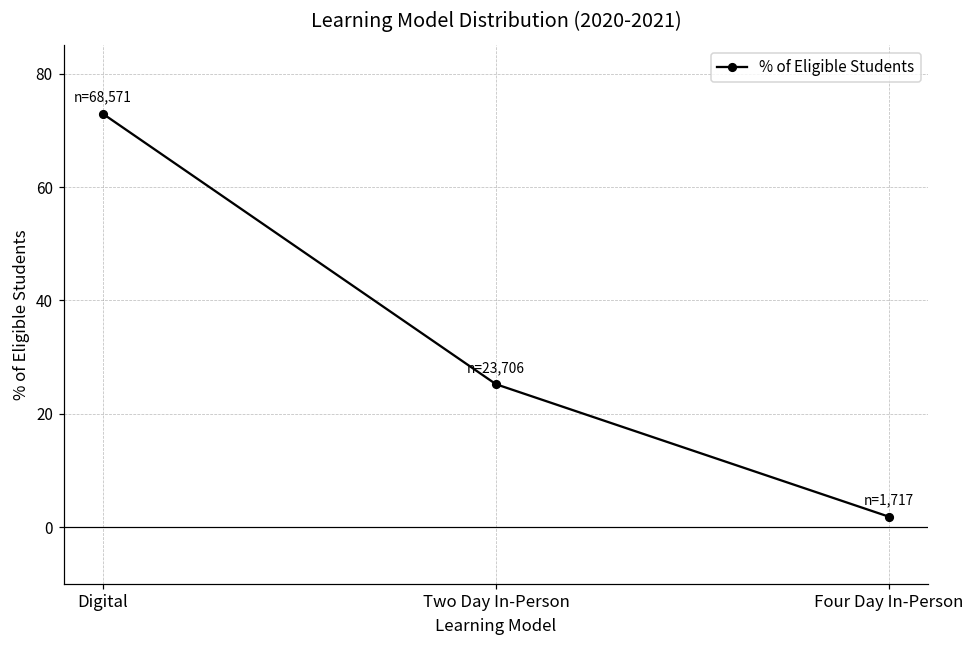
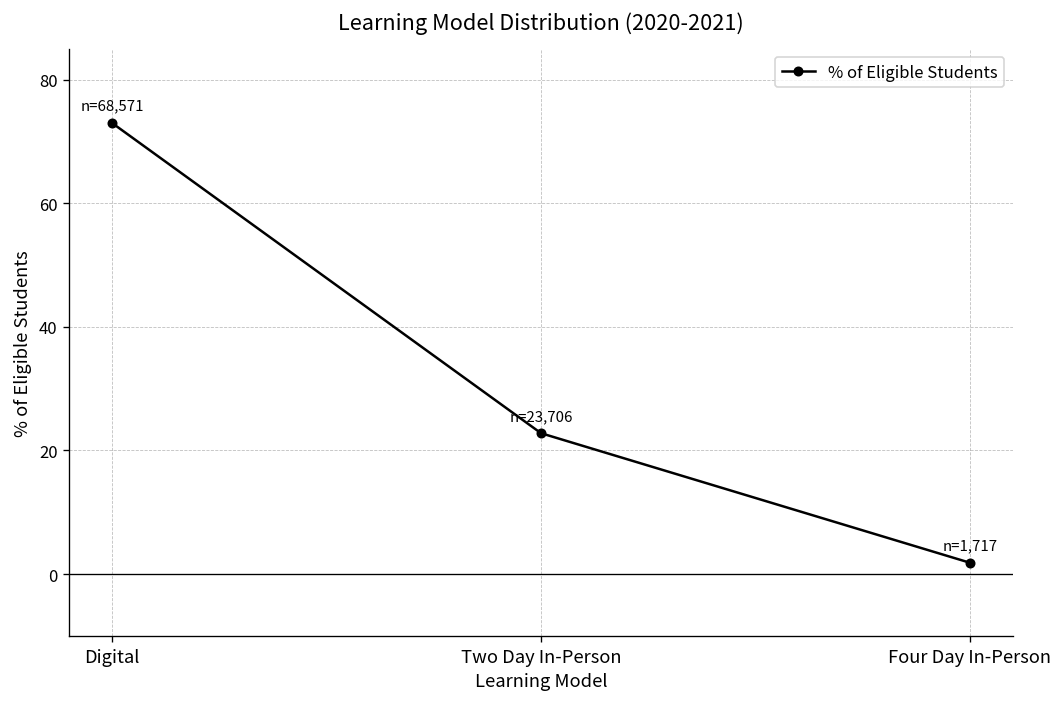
Two Day In-Person: 25 -> 23
